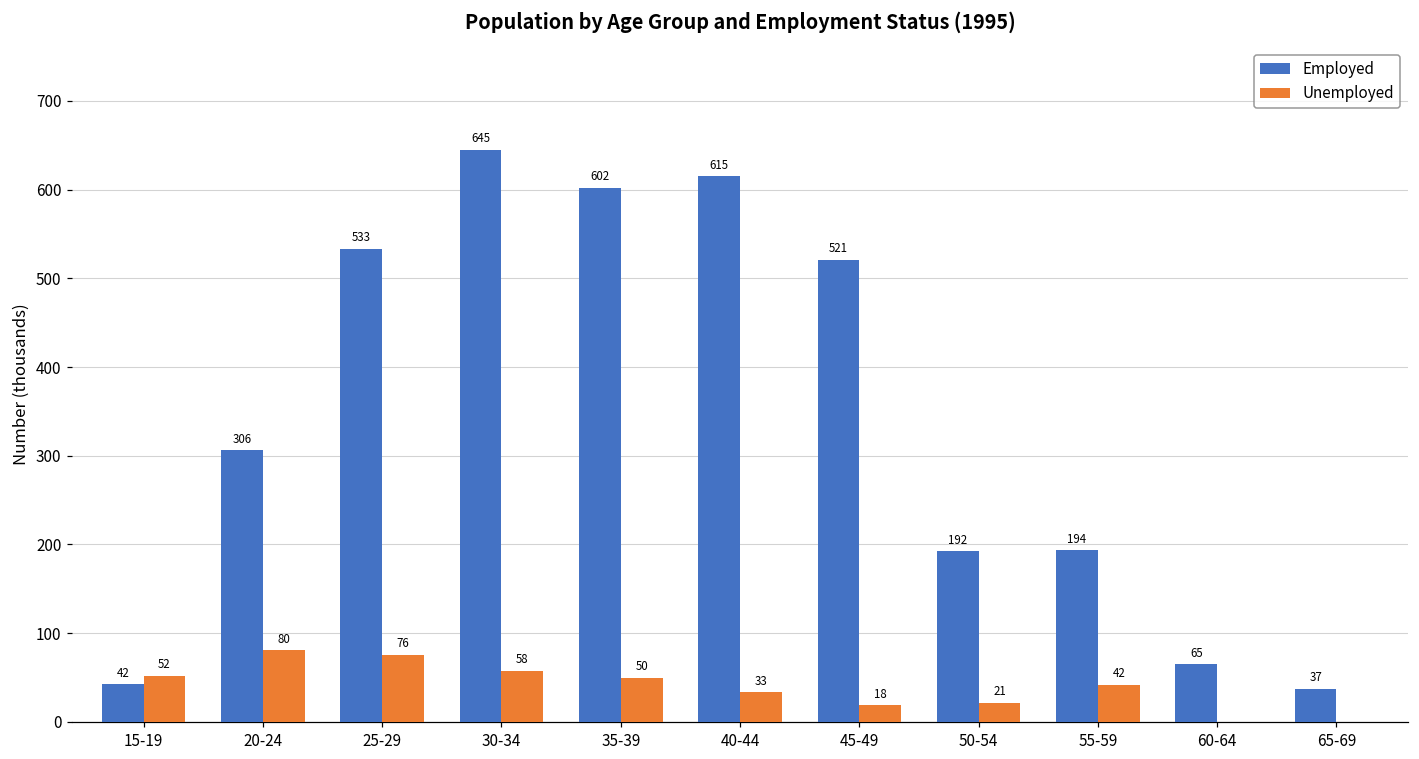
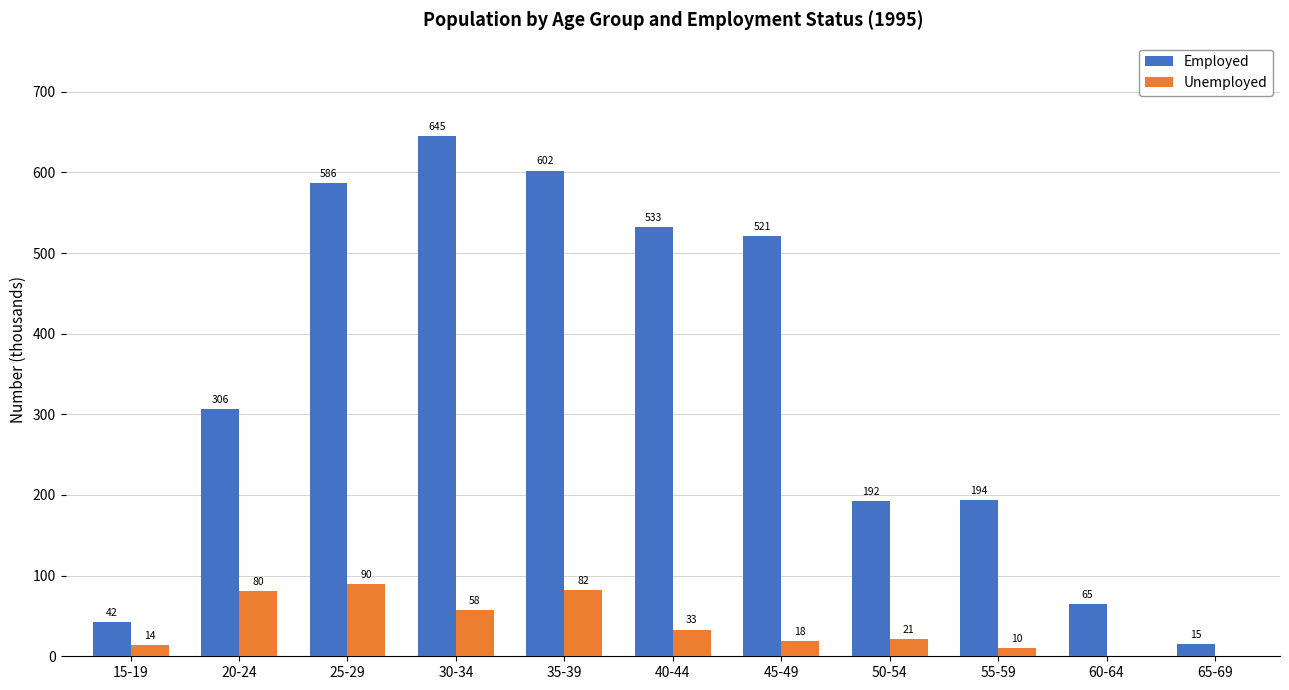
Unemployed, 15-19: 52 -> 14
Employed, 25-29: 533 -> 586
Unemployed, 25-29: 76 -> 90
Unemployed, 35-39: 50 -> 82
Employed, 40-44: 615 -> 533
Unemployed, 55-59: 42 -> 10
Employed, 65-69: 37 -> 15
